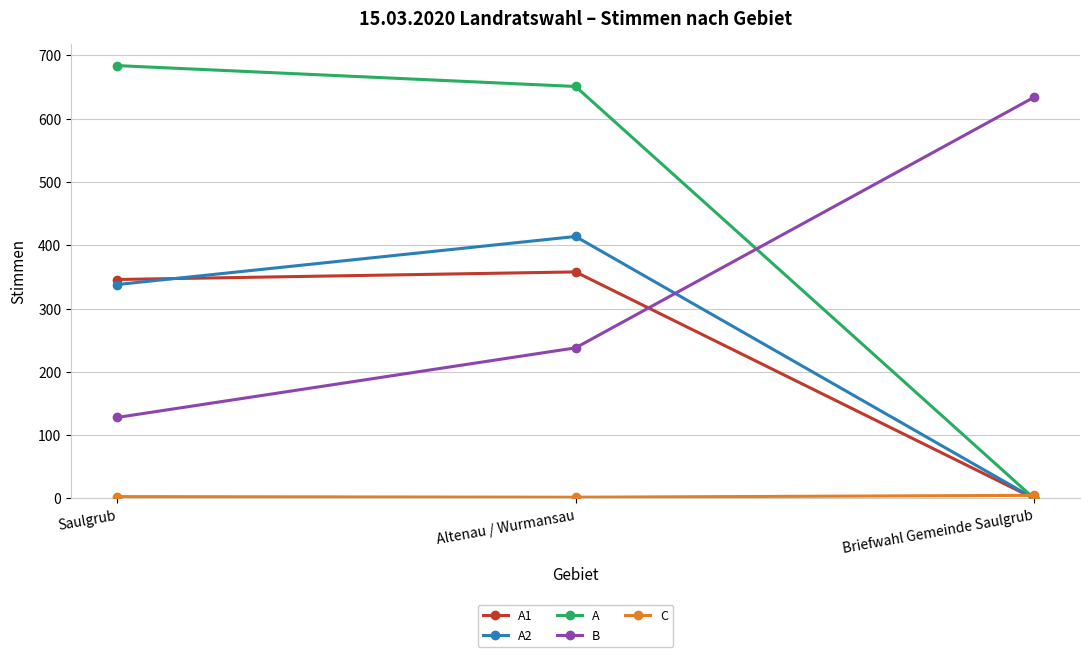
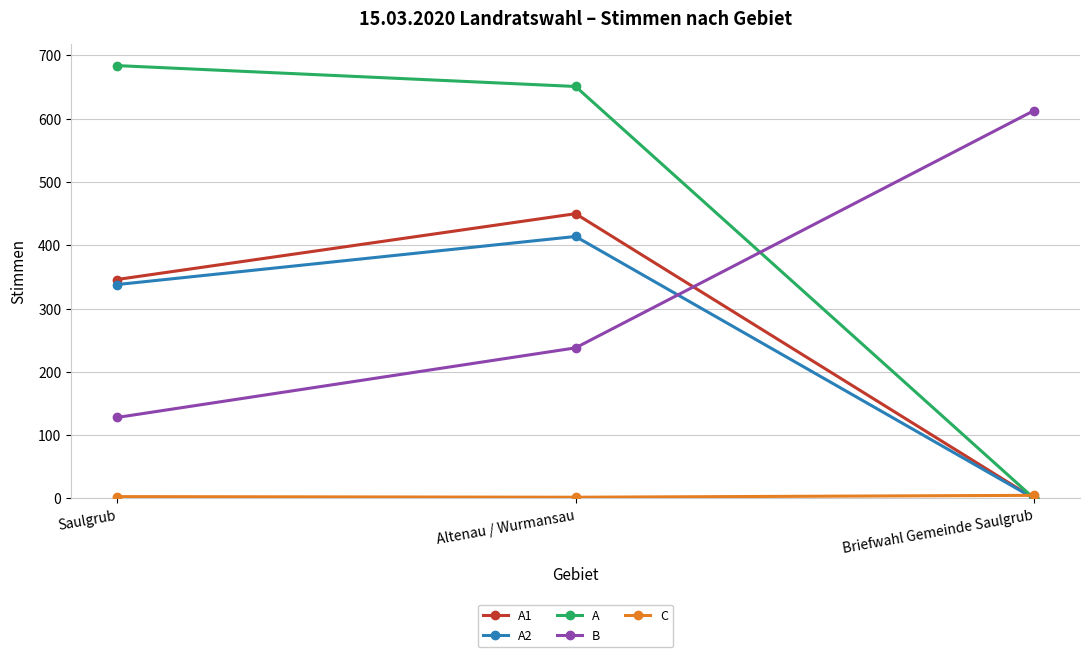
A1, Altenau / Wurmansau: 360 -> 450
B, Briefwahl Gemeinde Saulgrub: 630 -> 610
